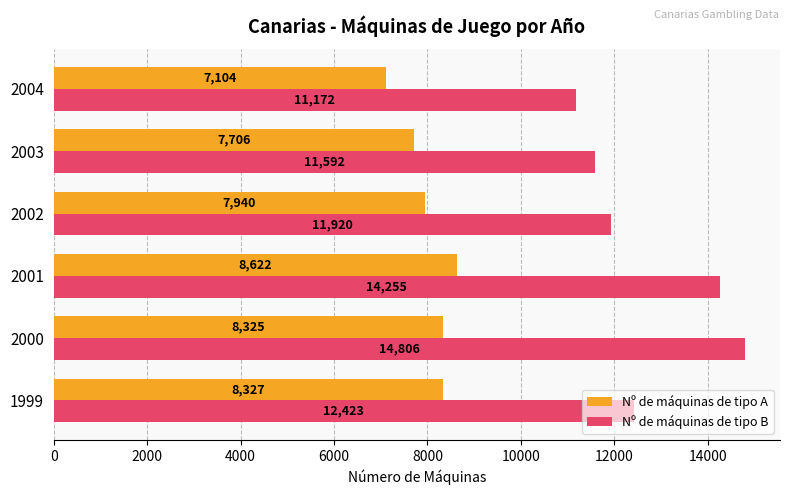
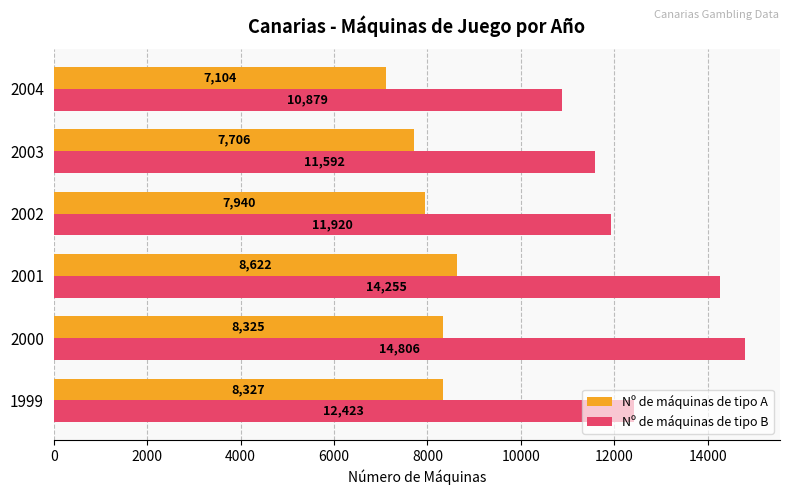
Nº de máquinas de tipo B, 2004: 11,172 -> 10,879
